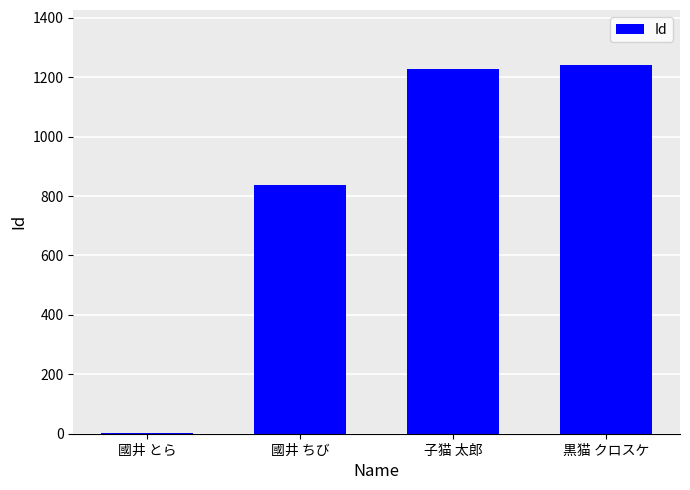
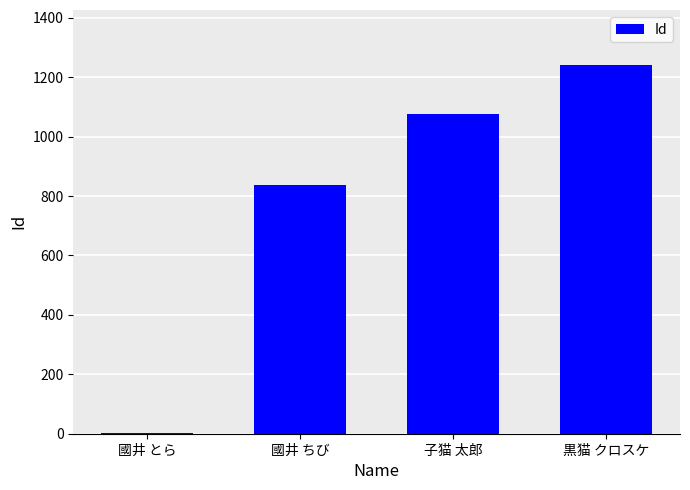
子猫 太郎: 1230 -> 1080
